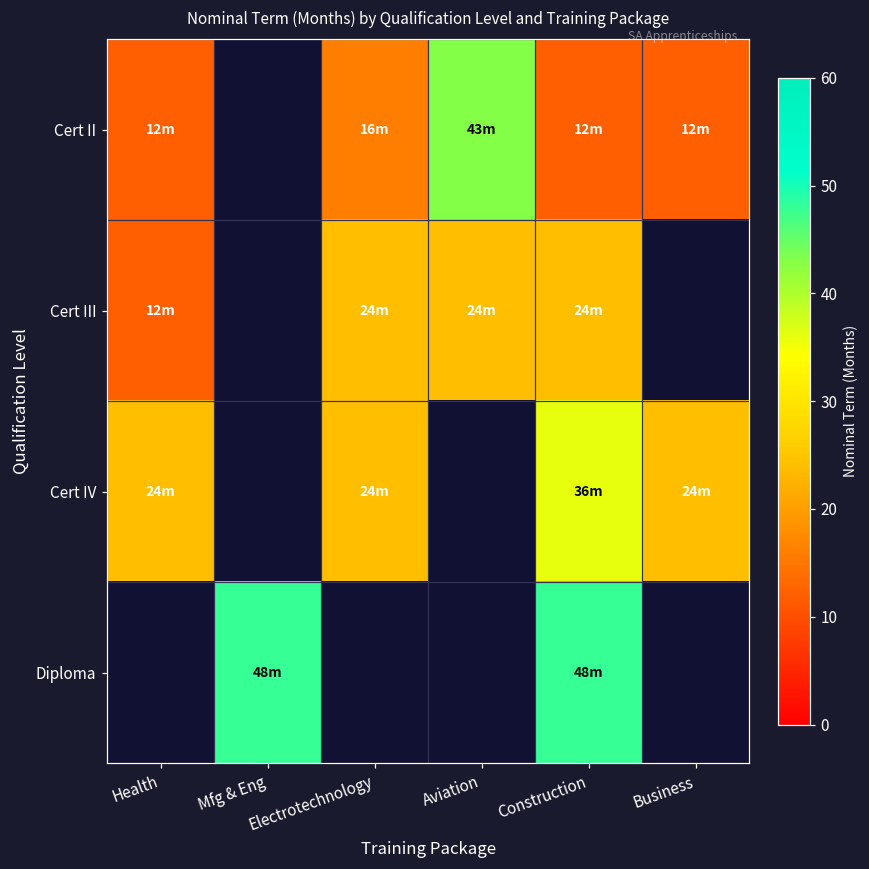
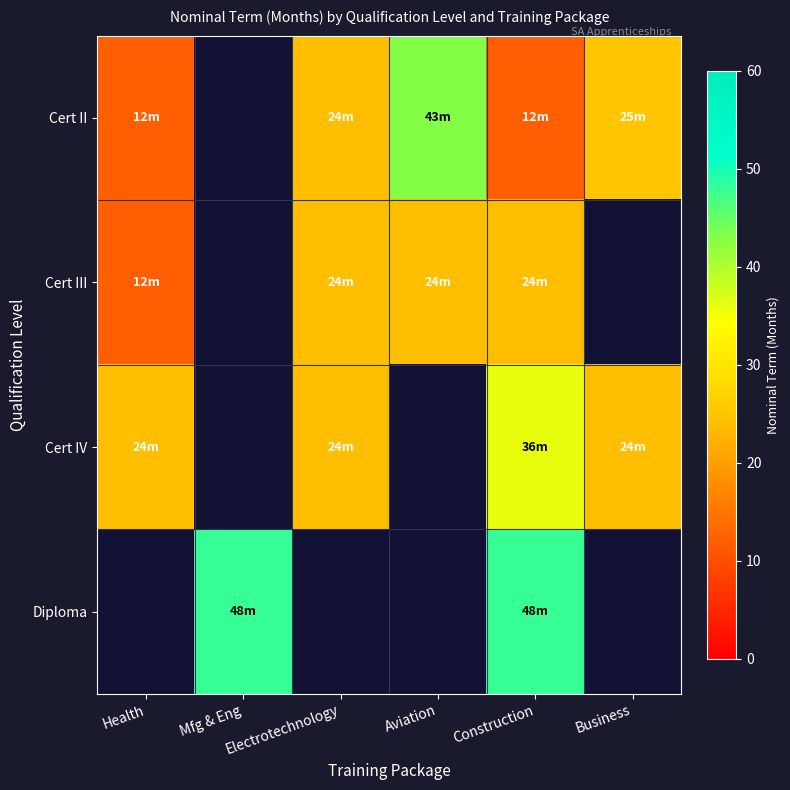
Cert II, Electrotechnology: 16m -> 24m
Cert II, Business: 12m -> 25m
